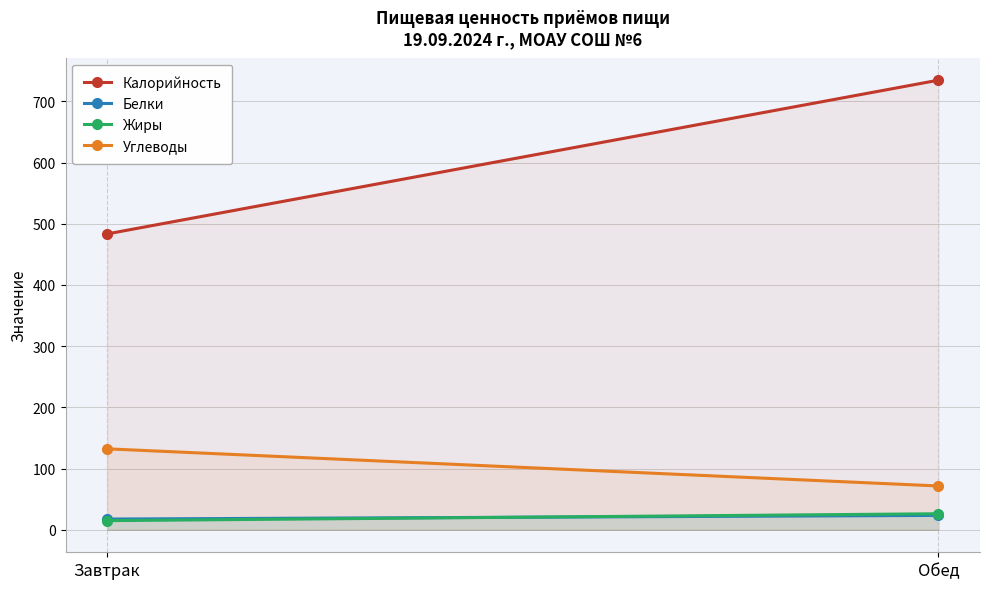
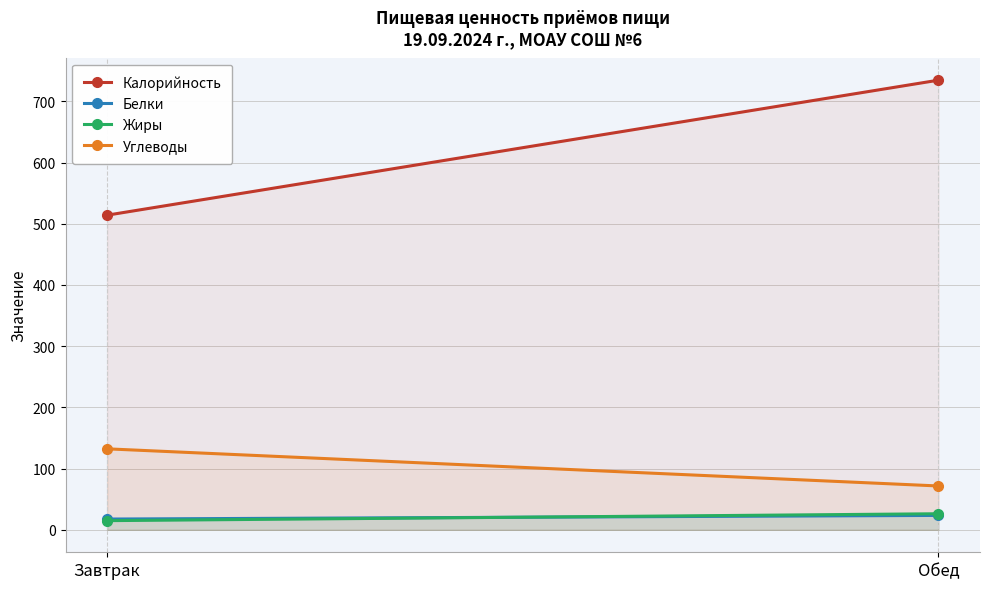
Калорийность, Завтрак: 480 -> 510
